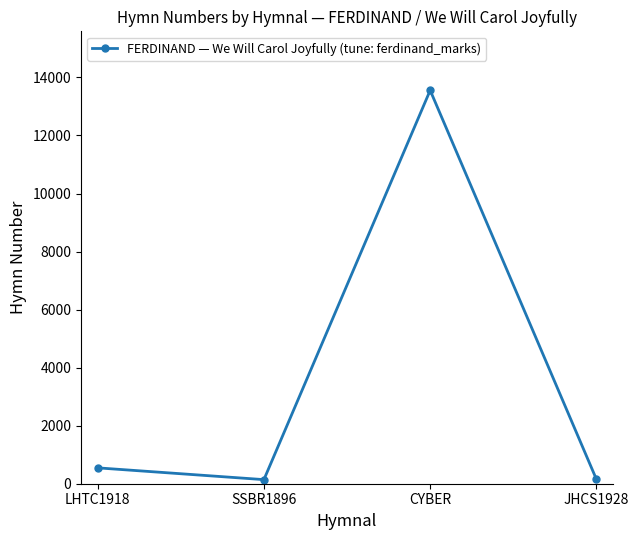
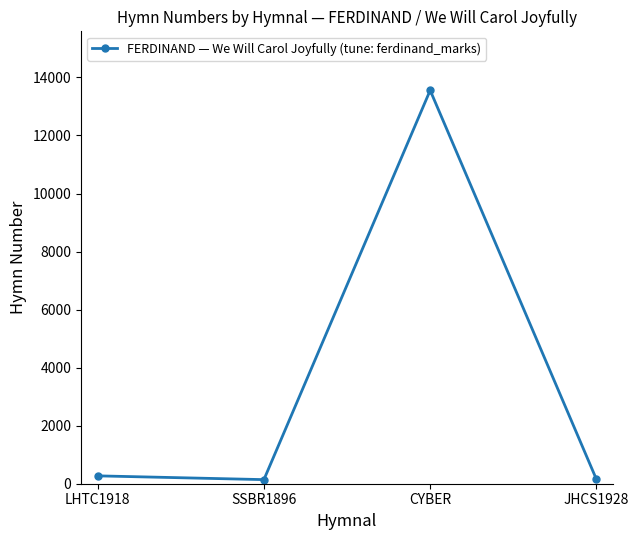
LHTC1918: 500 -> 300
